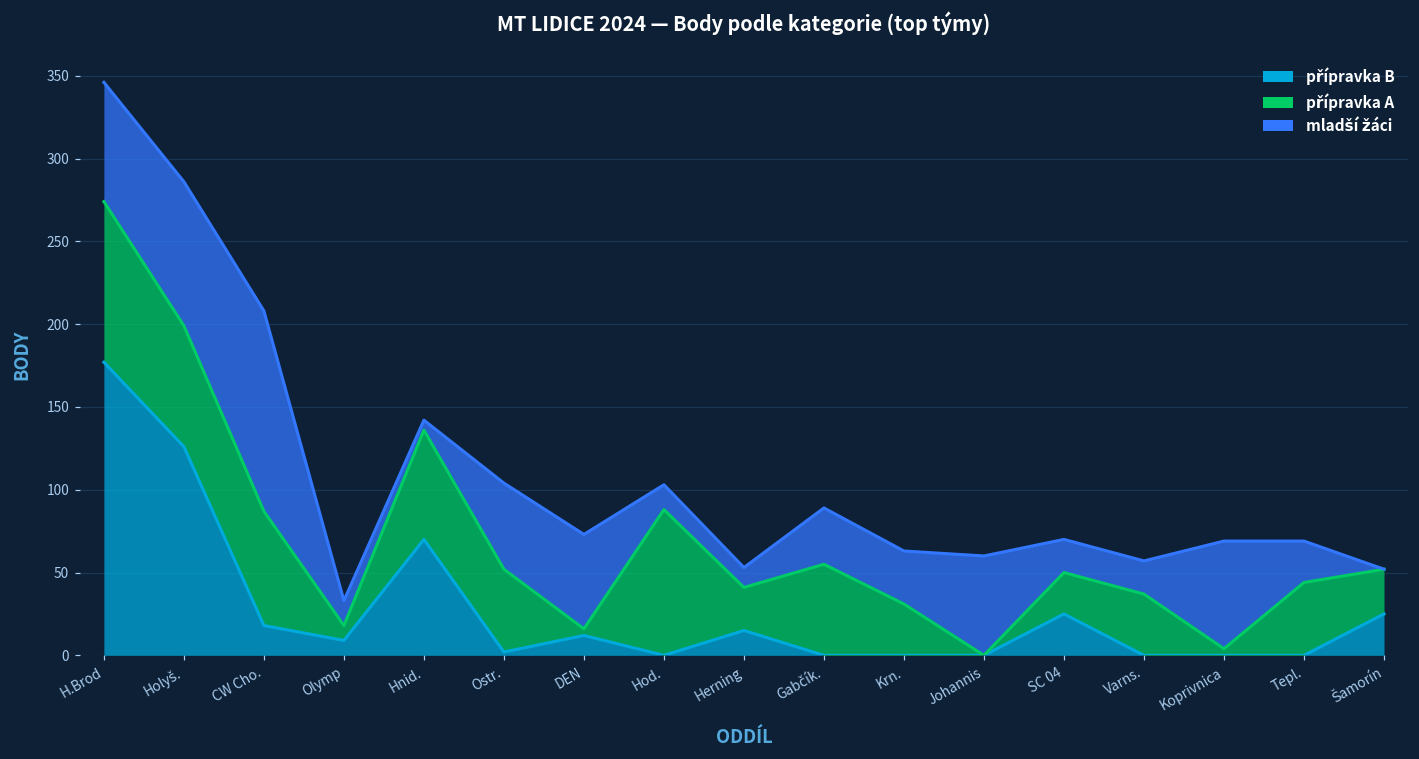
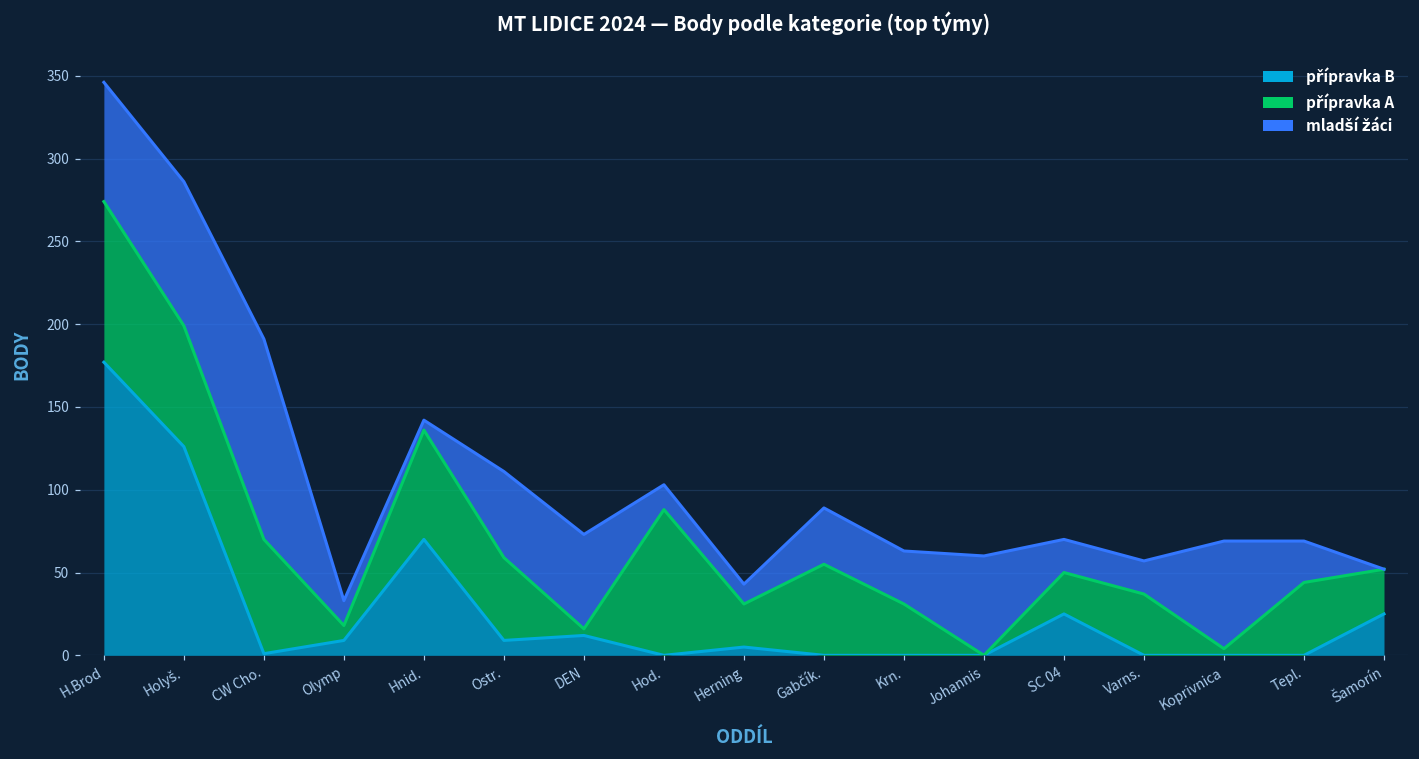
přípravka B, CW Cho.: 18 -> 1
přípravka B, Ostr.: 2 -> 9
přípravka B, Herning: 15 -> 5
